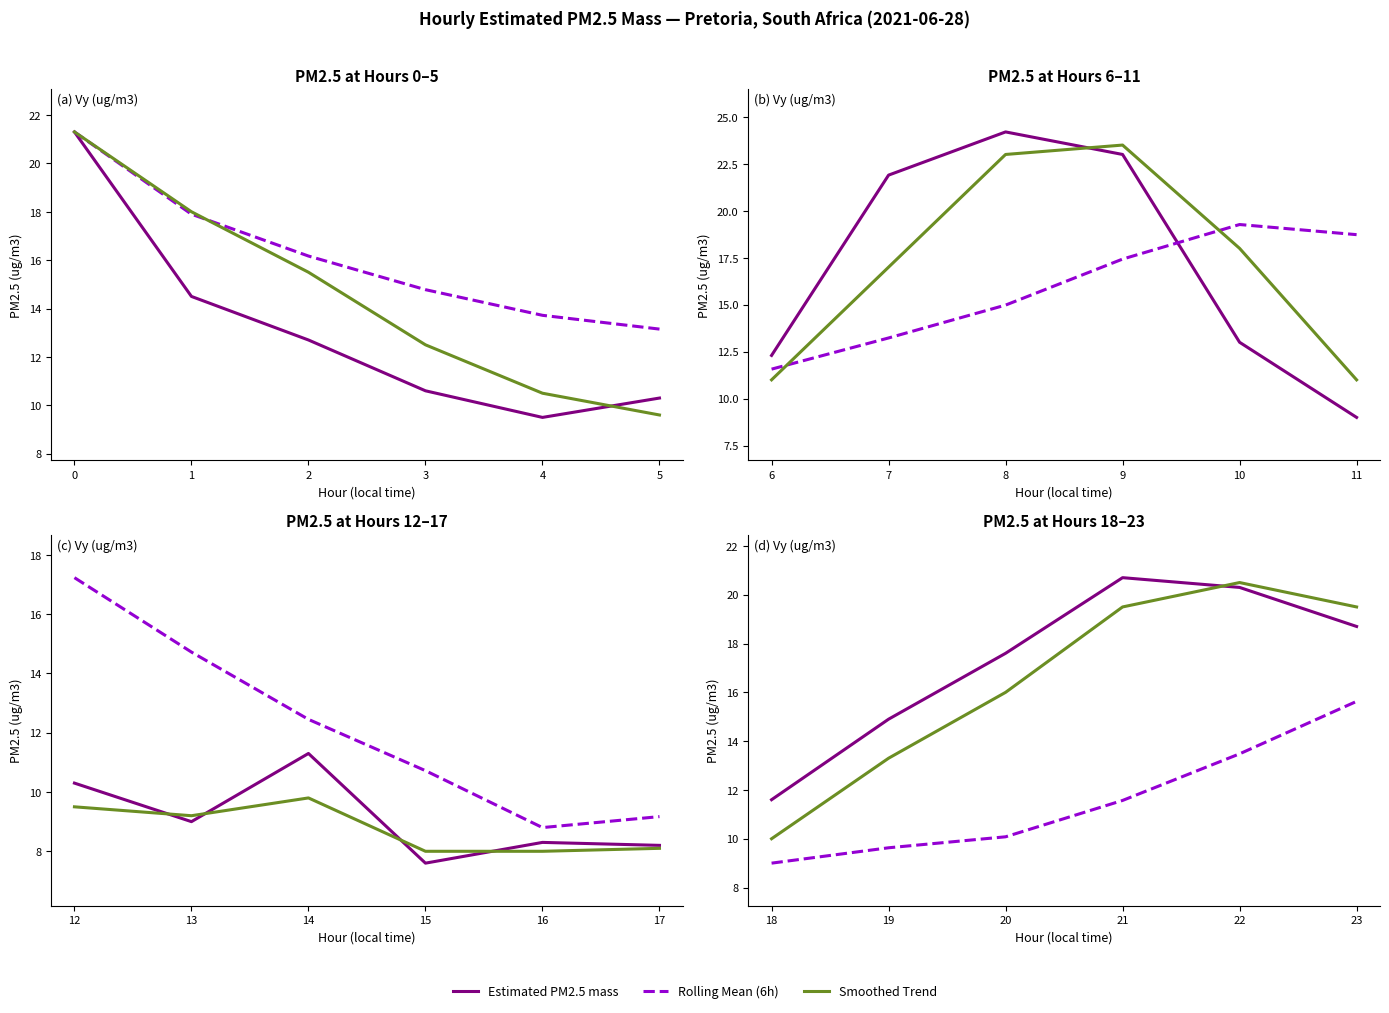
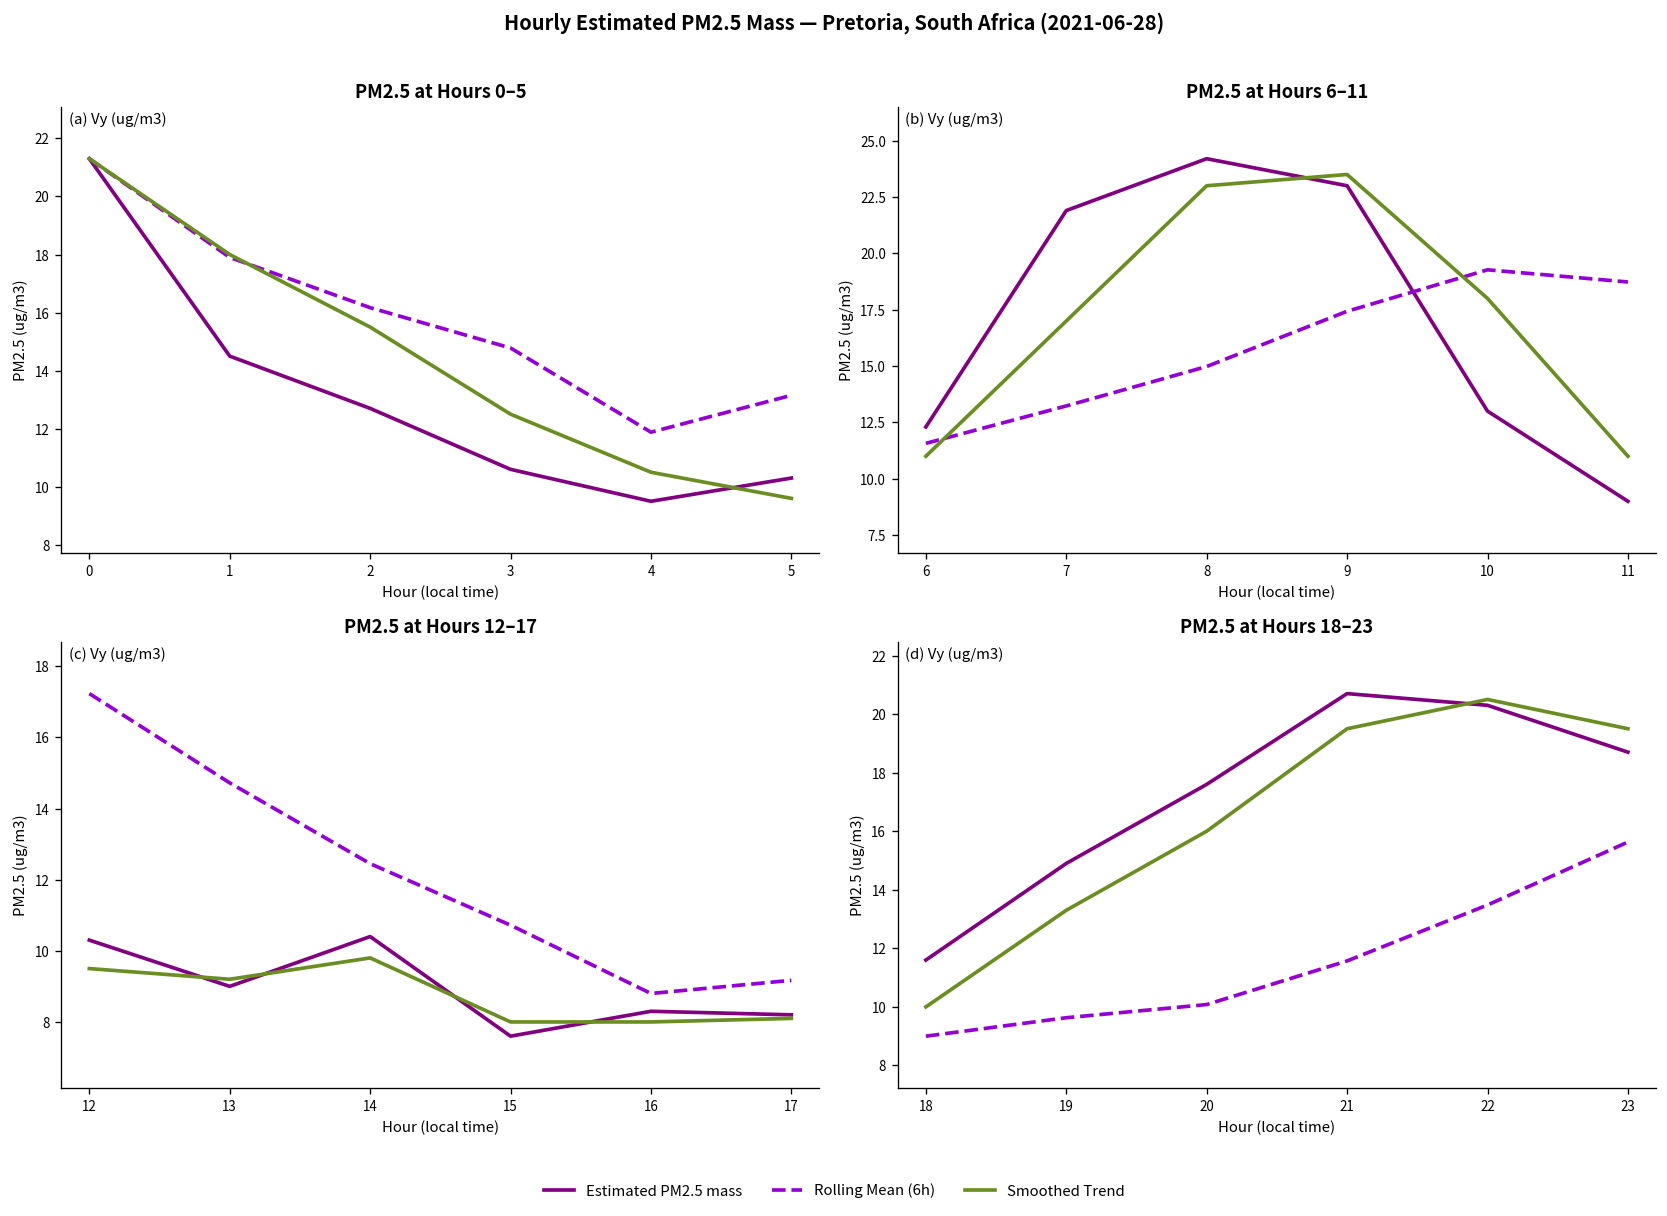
PM2.5 at Hours 0–5, Rolling Mean (6h), 4: 13.7 -> 11.9
PM2.5 at Hours 12–17, Estimated PM2.5 mass, 14: 11.3 -> 10.4
